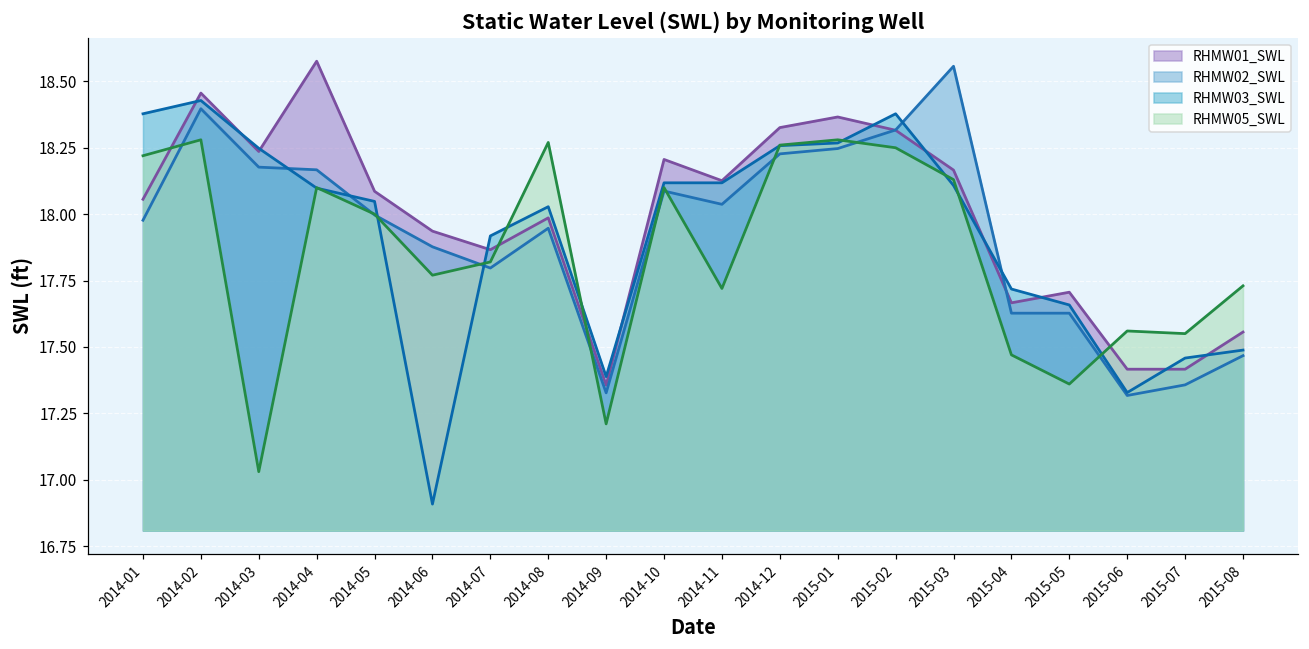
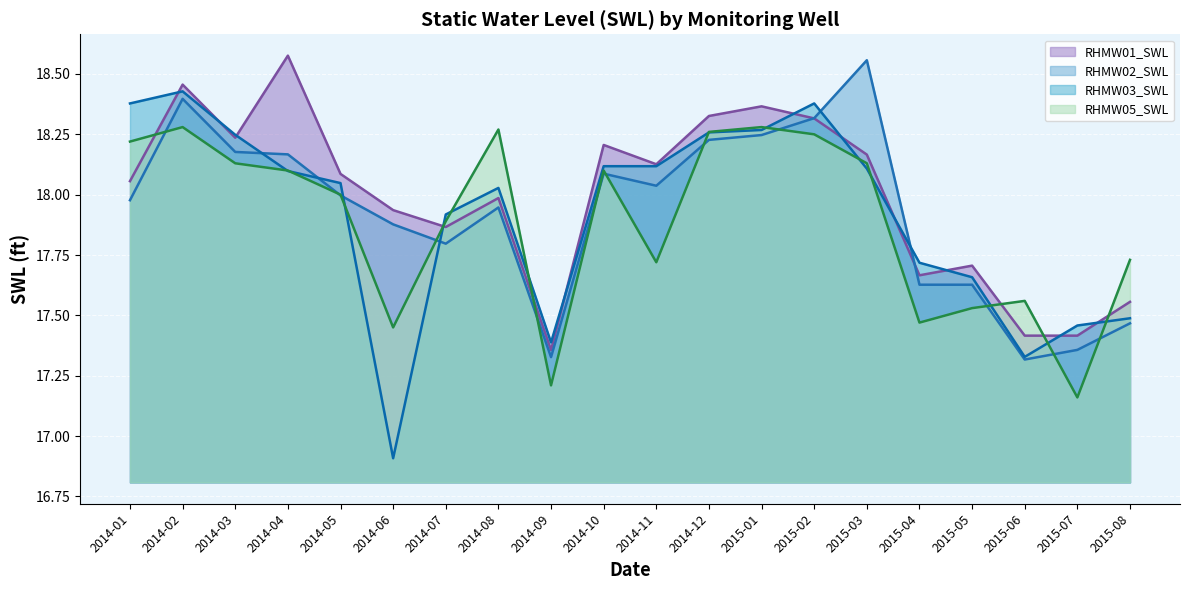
RHMW05_SWL, 2014-03: 17.03 -> 18.13
RHMW05_SWL, 2014-06: 17.77 -> 17.45
RHMW05_SWL, 2014-07: 17.82 -> 17.89
RHMW05_SWL, 2015-05: 17.36 -> 17.53
RHMW05_SWL, 2015-07: 17.55 -> 17.16
